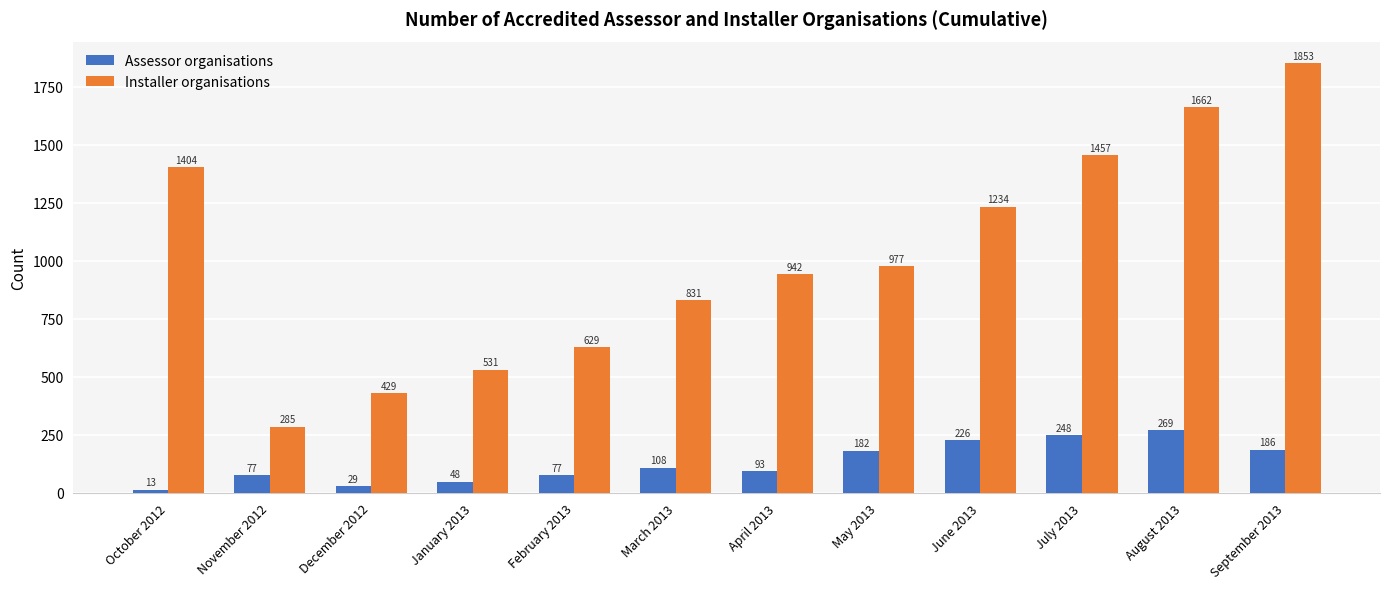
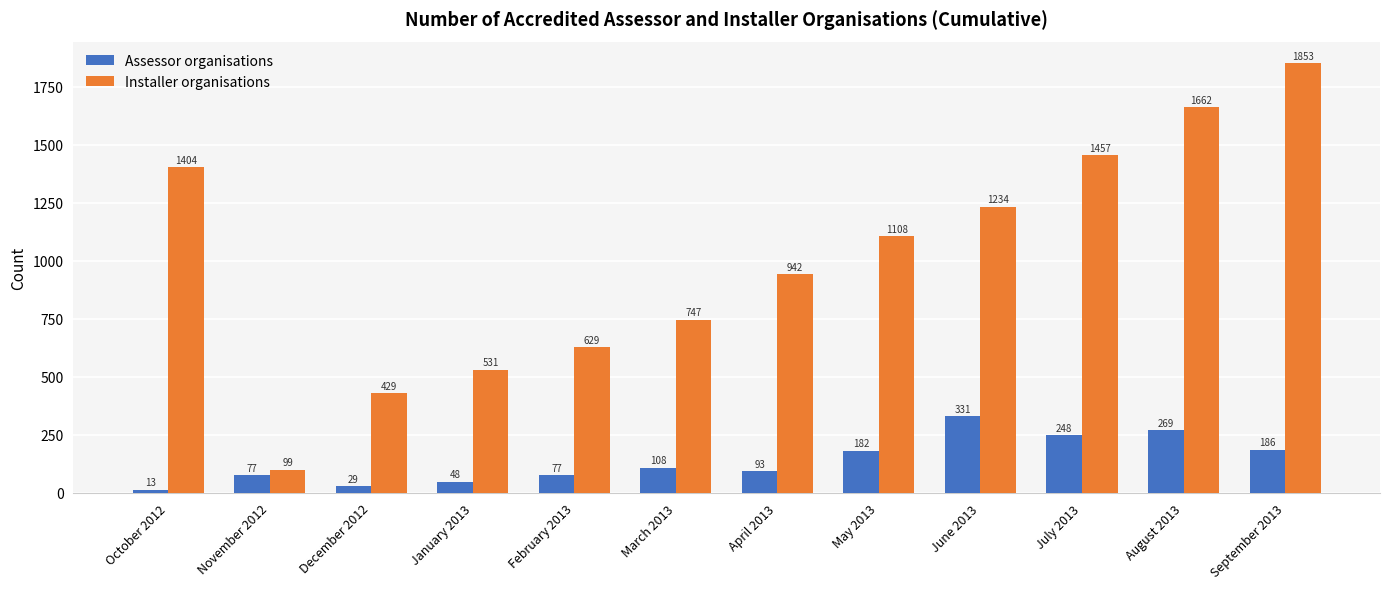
Installer organisations, November 2012: 285 -> 99
Installer organisations, March 2013: 831 -> 747
Installer organisations, May 2013: 977 -> 1108
Assessor organisations, June 2013: 226 -> 331
